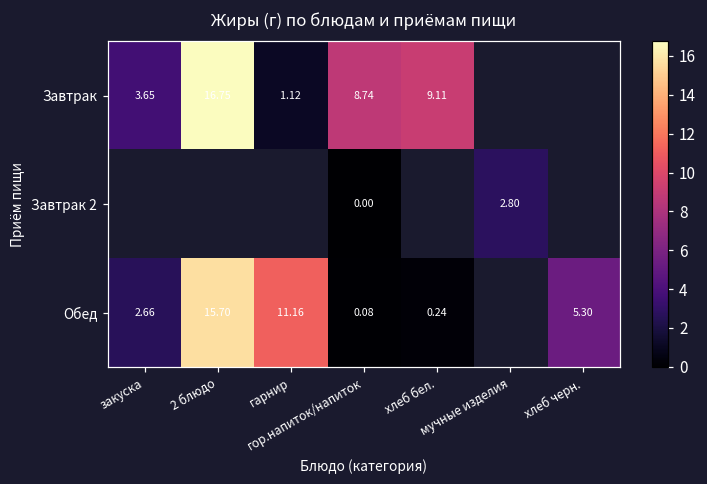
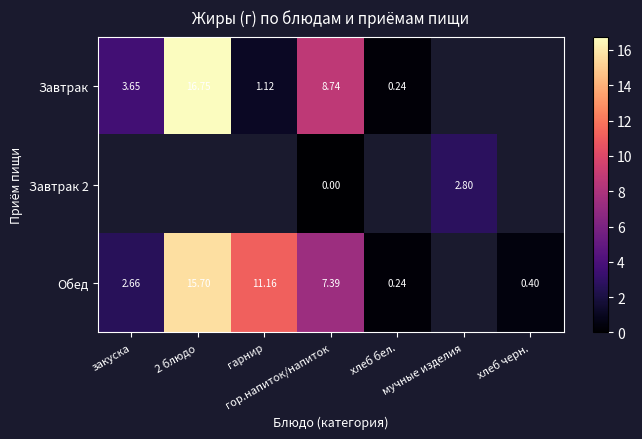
Завтрак, хлеб бел.: 9.11 -> 0.24
Обед, гор.напиток/напиток: 0.08 -> 7.39
Обед, хлеб черн.: 5.30 -> 0.40
